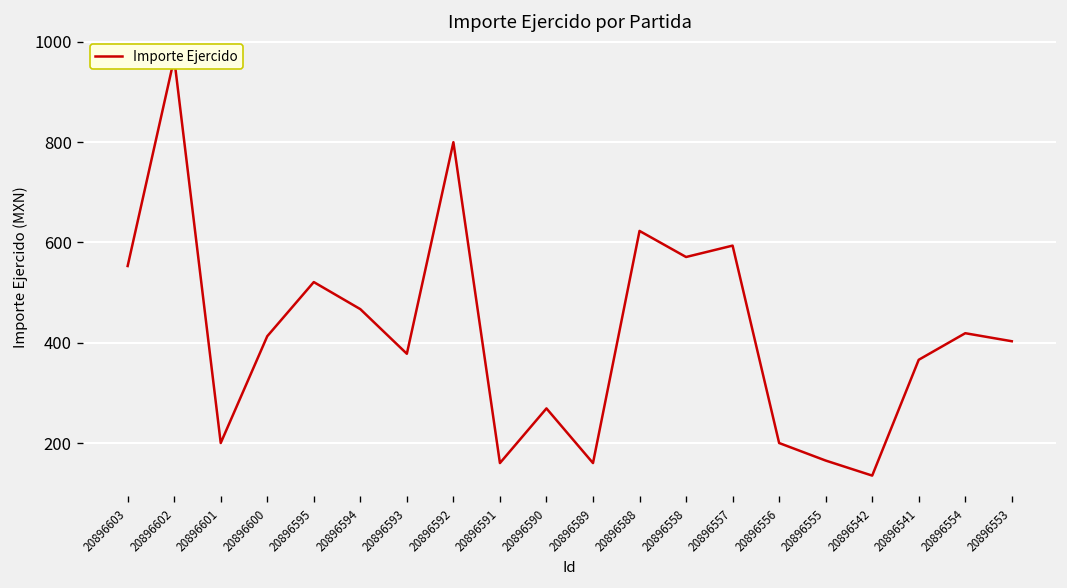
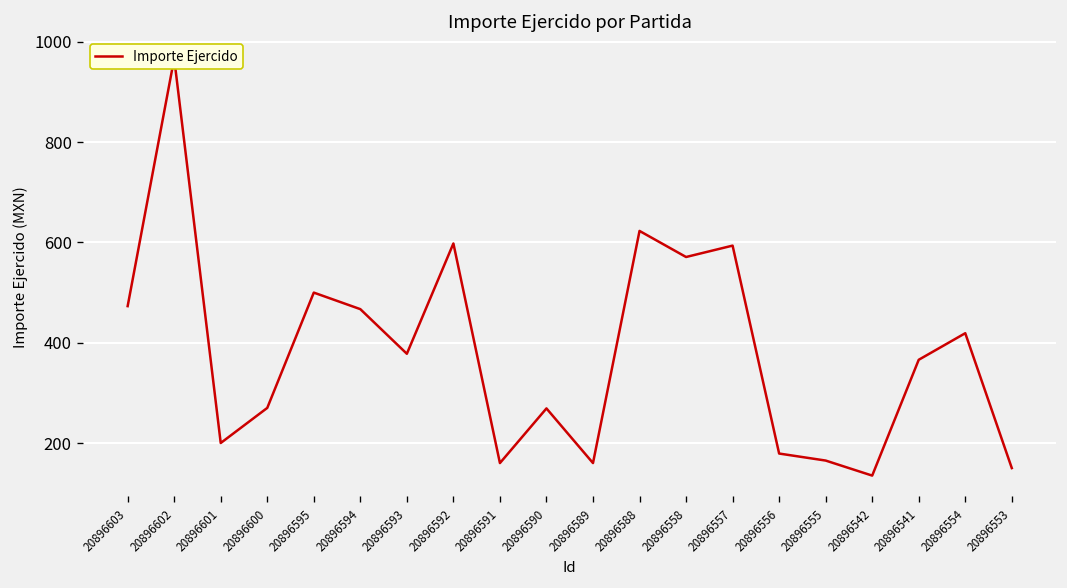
20896603: 550 -> 470
20896600: 410 -> 270
20896595: 520 -> 500
20896592: 800 -> 600
20896556: 200 -> 180
20896553: 400 -> 150
